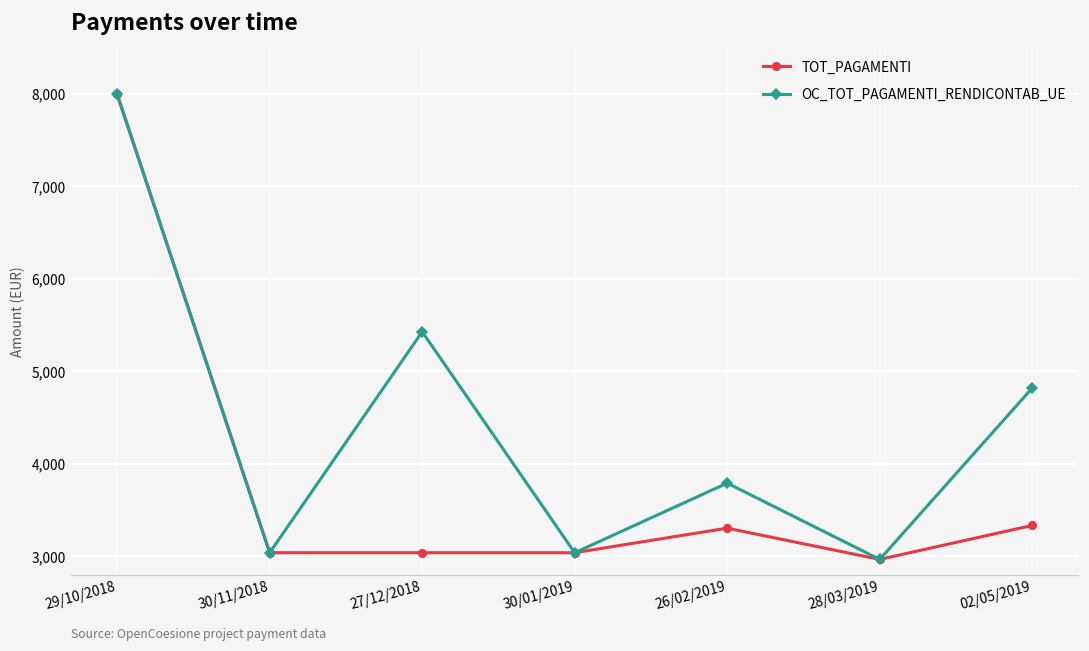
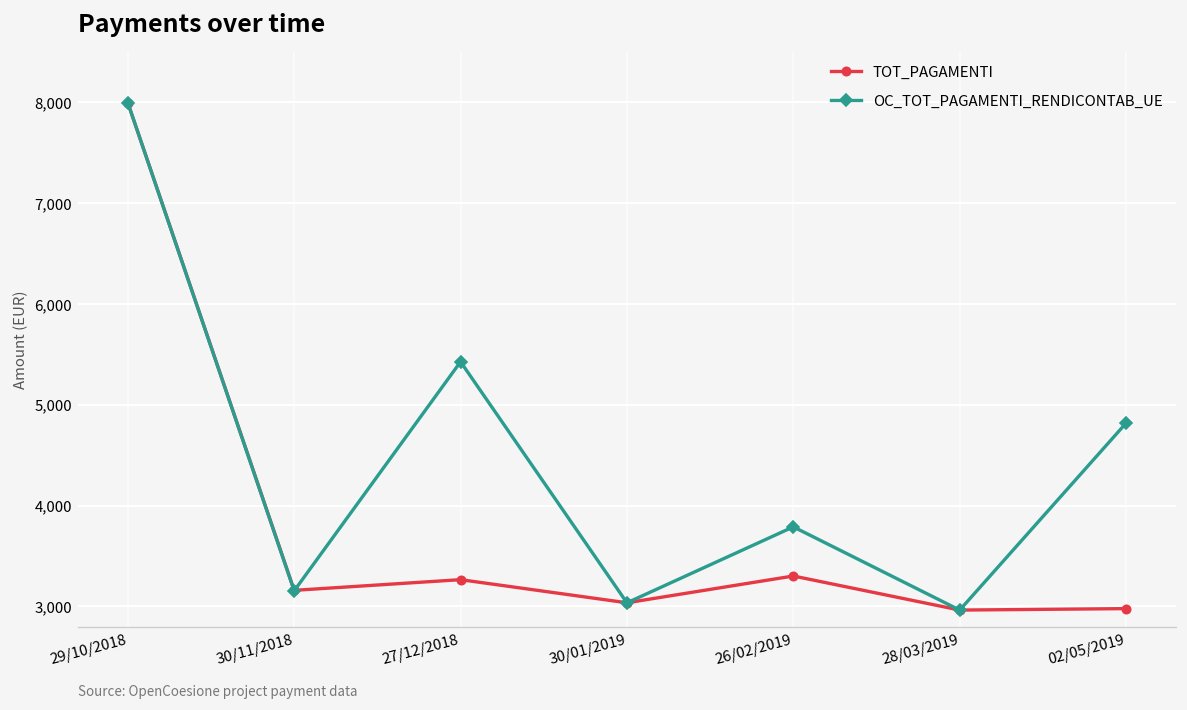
TOT_PAGAMENTI, 30/11/2018: 3,000 -> 3,200
OC_TOT_PAGAMENTI_RENDICONTAB_UE, 30/11/2018: 3,000 -> 3,200
TOT_PAGAMENTI, 27/12/2018: 3,000 -> 3,300
TOT_PAGAMENTI, 02/05/2019: 3,300 -> 3,000
